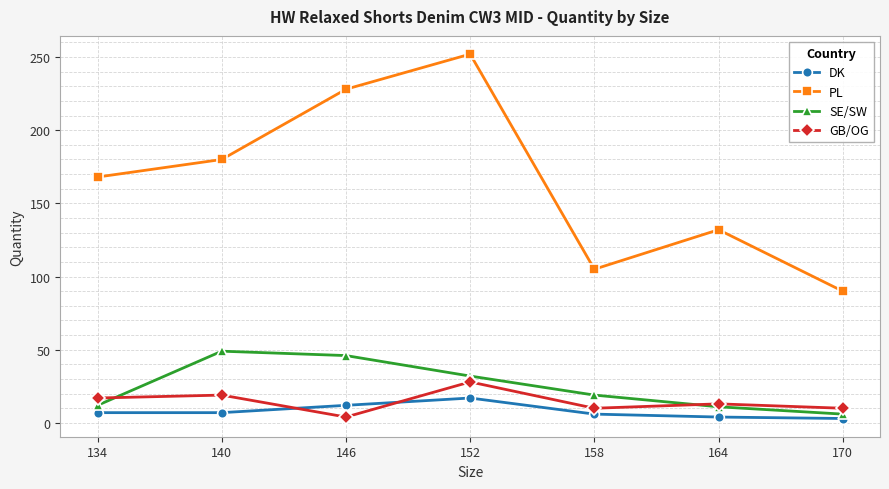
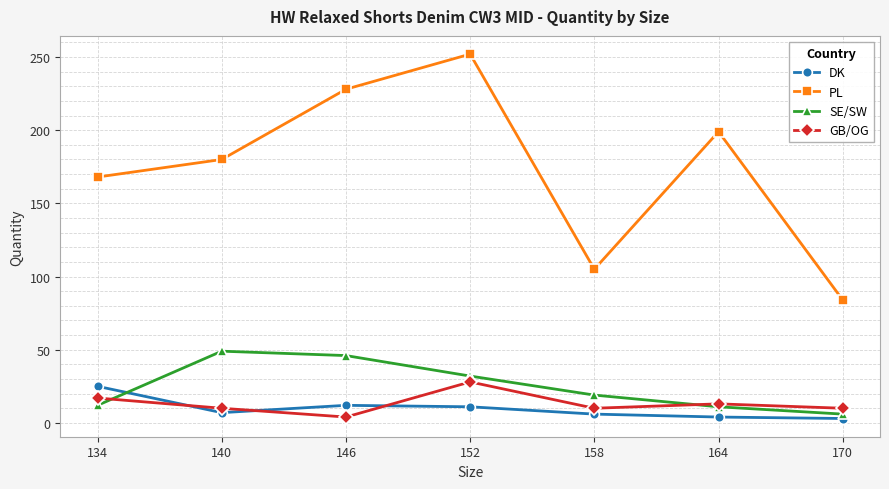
DK, 134: 7 -> 25
GB/OG, 140: 19 -> 10
DK, 152: 17 -> 11
PL, 164: 132 -> 199
PL, 170: 90 -> 84
